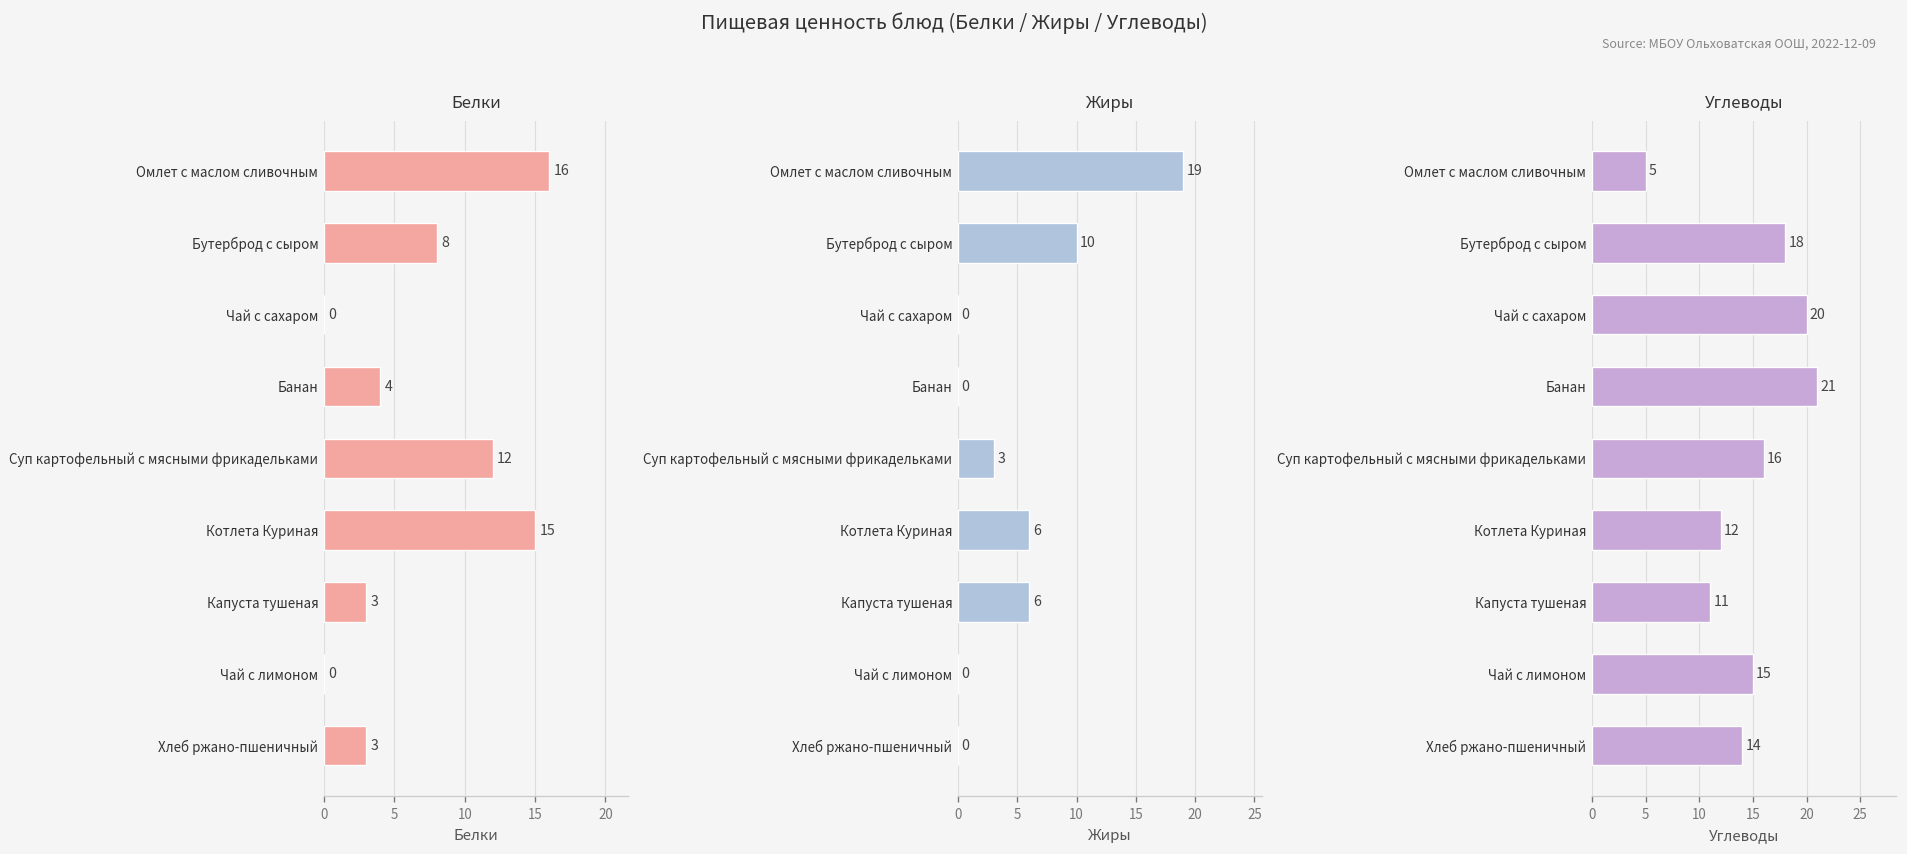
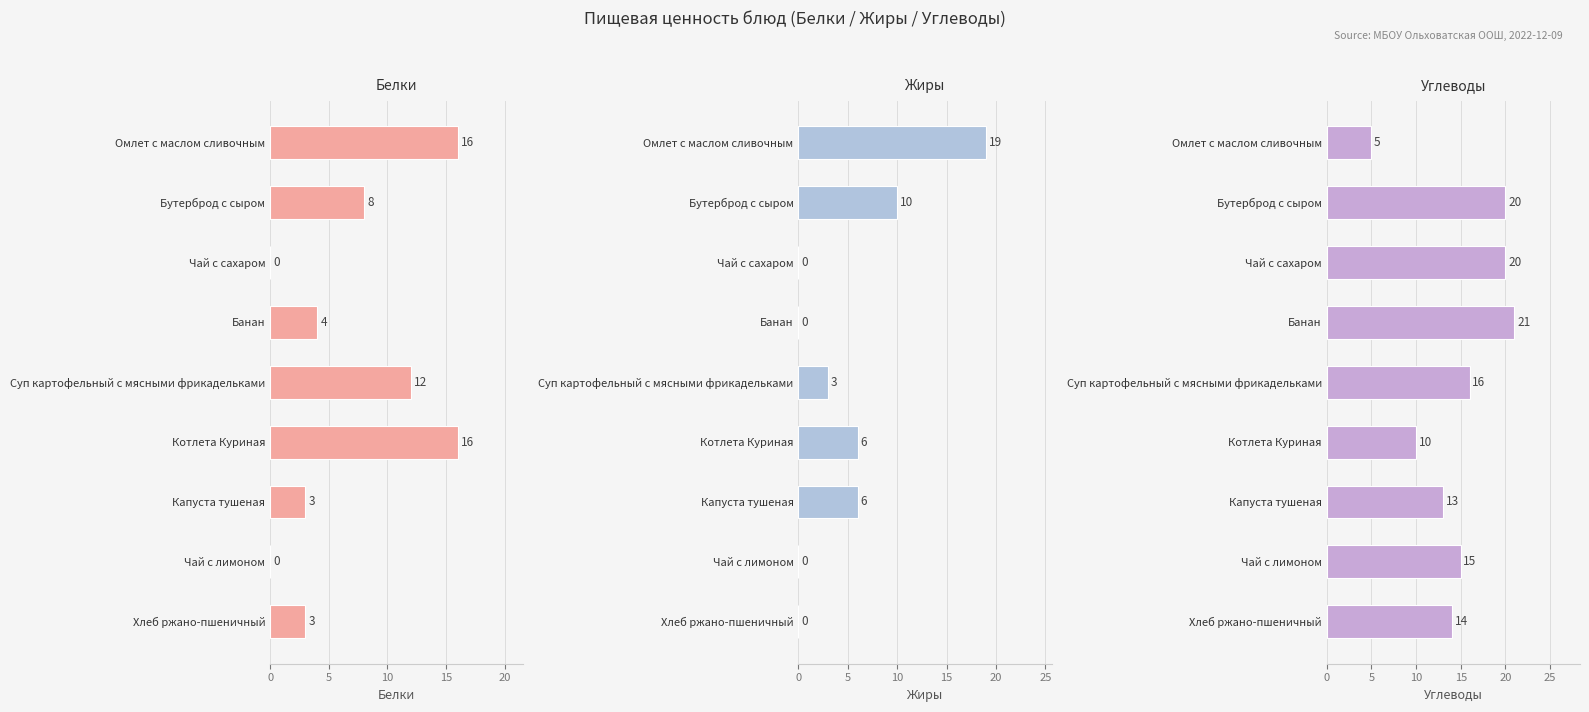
Белки, Котлета Куриная: 15 -> 16
Углеводы, Бутерброд с сыром: 18 -> 20
Углеводы, Котлета Куриная: 12 -> 10
Углеводы, Капуста тушеная: 11 -> 13
